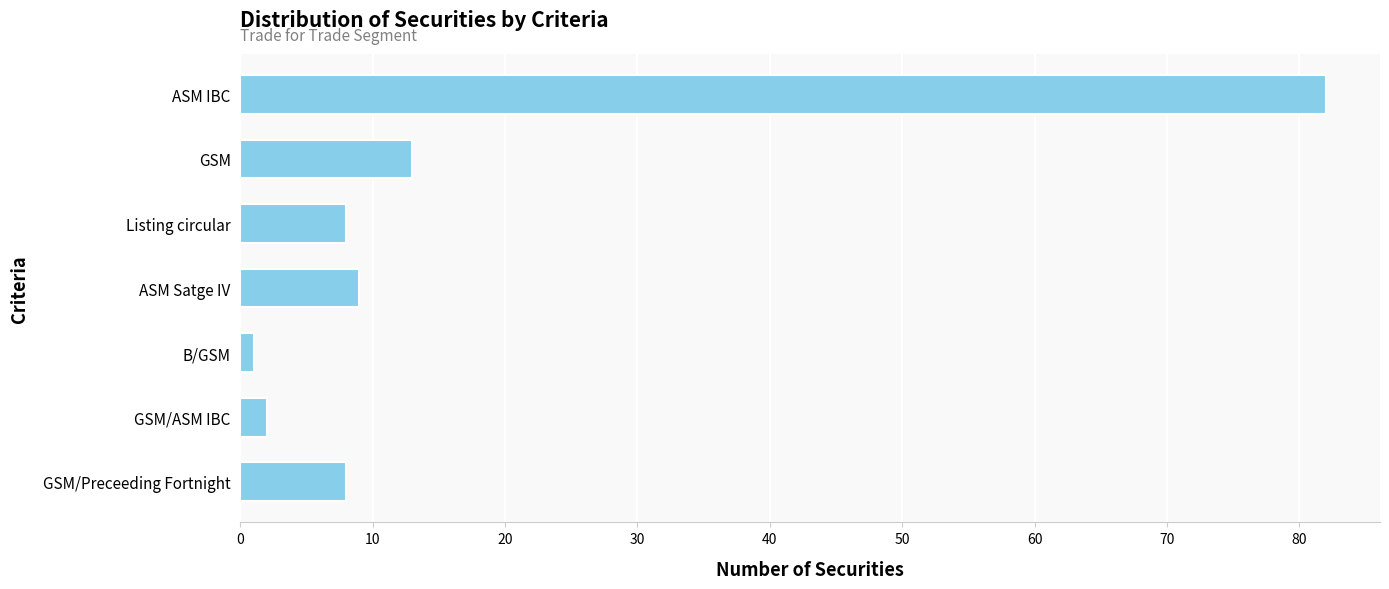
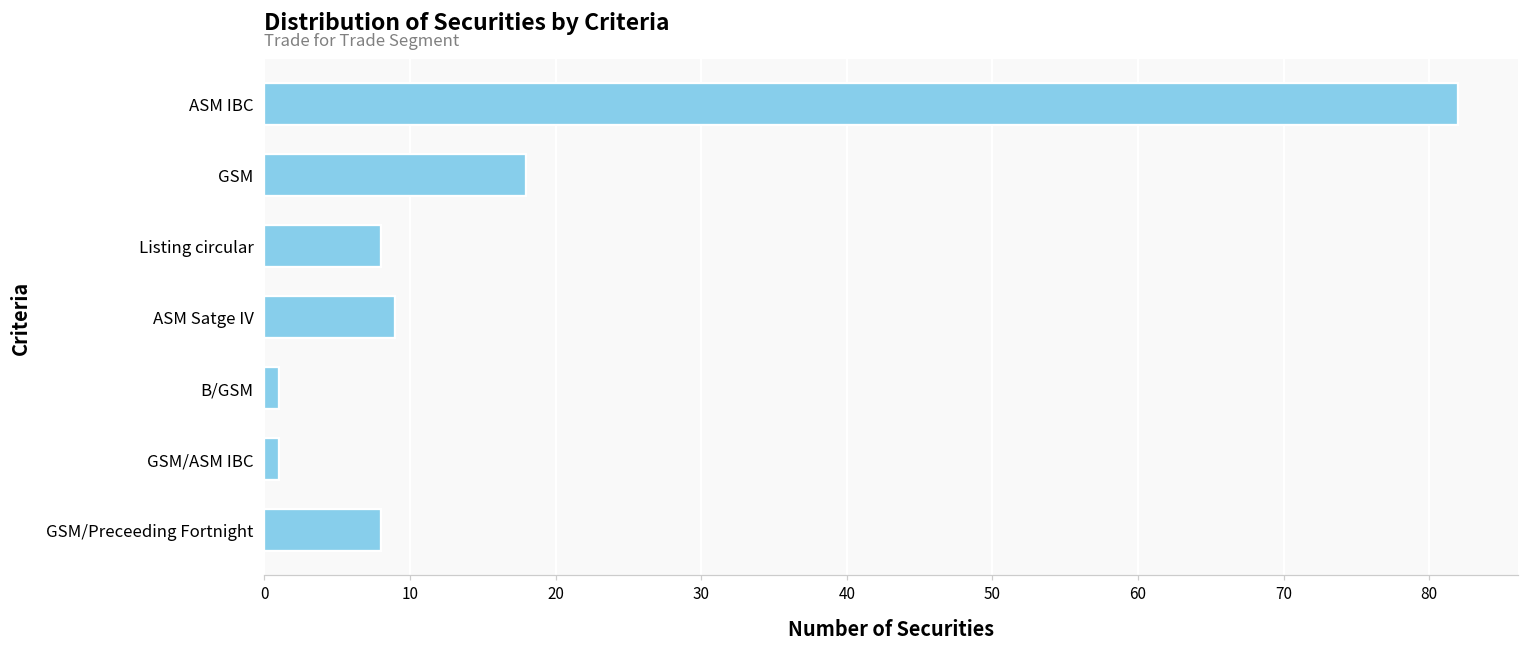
GSM: 13 -> 18
GSM/ASM IBC: 2 -> 1
